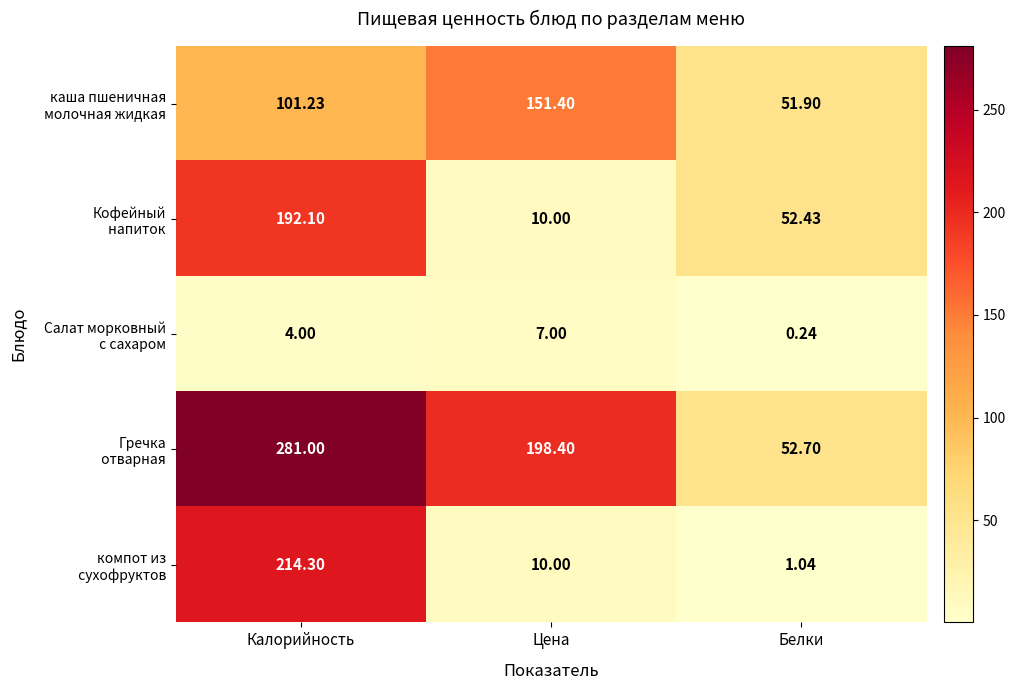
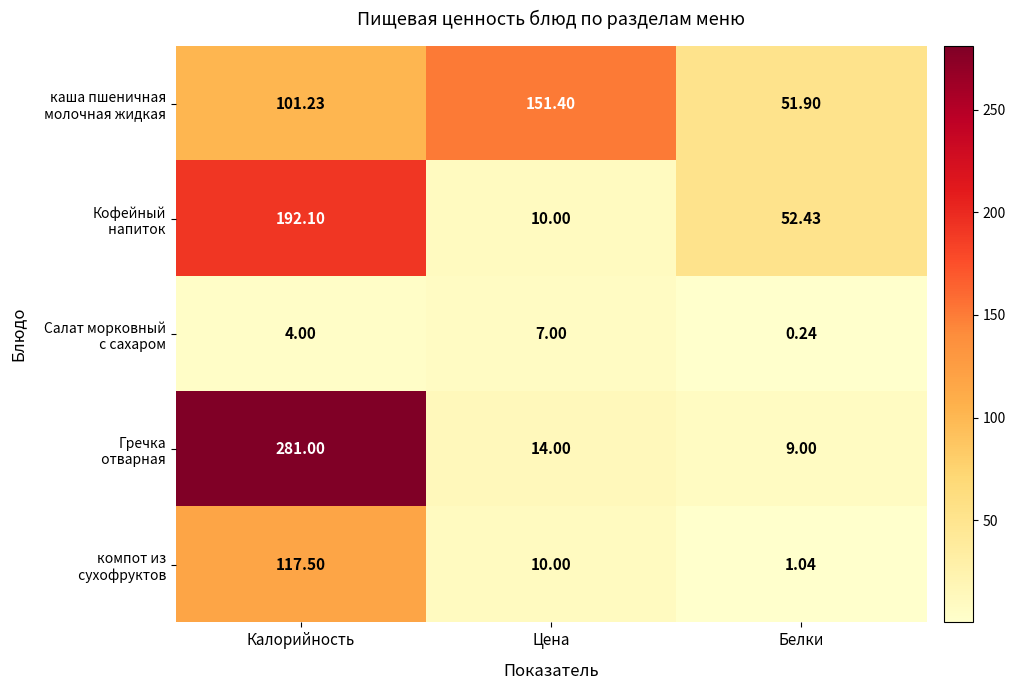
Гречка отварная, Цена: 198.40 -> 14.00
Гречка отварная, Белки: 52.70 -> 9.00
компот из сухофруктов, Калорийность: 214.30 -> 117.50
